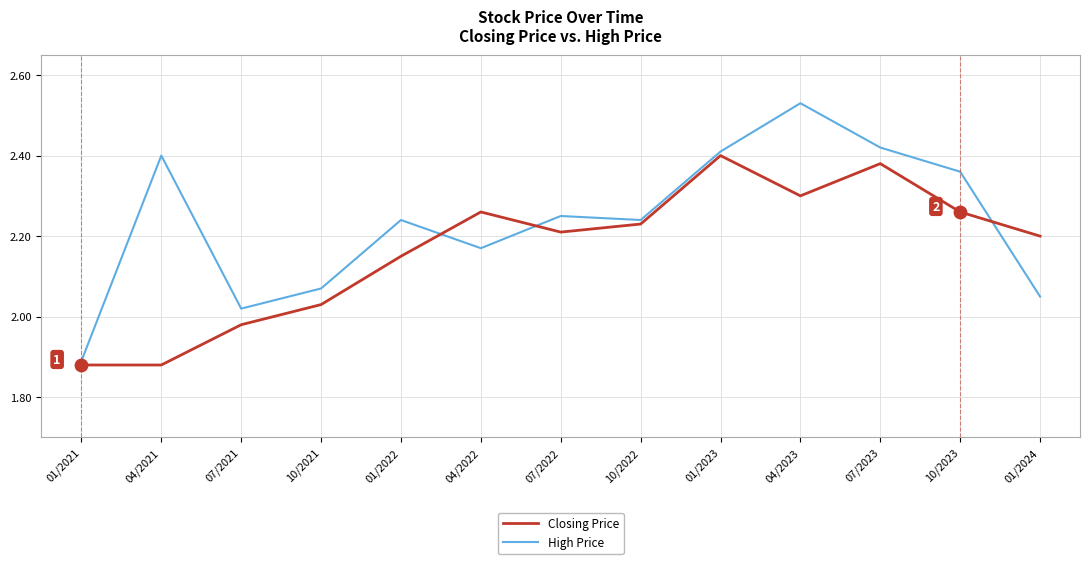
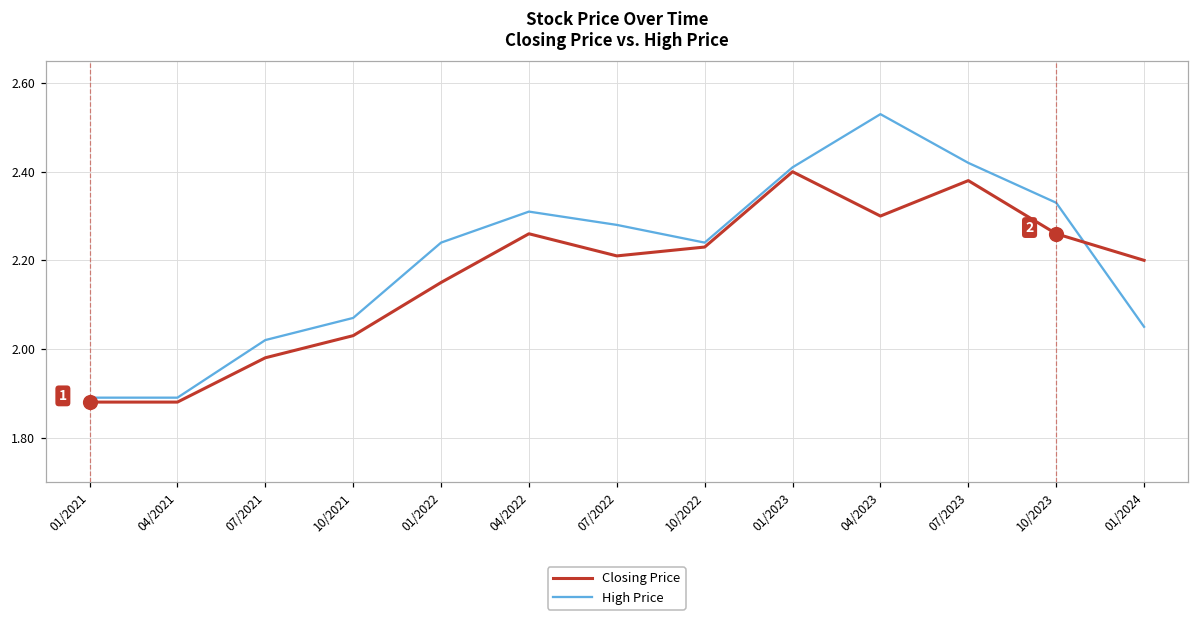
High Price, 04/2021: 2.40 -> 1.89
High Price, 04/2022: 2.17 -> 2.31
High Price, 07/2022: 2.25 -> 2.28
High Price, 10/2023: 2.36 -> 2.33
